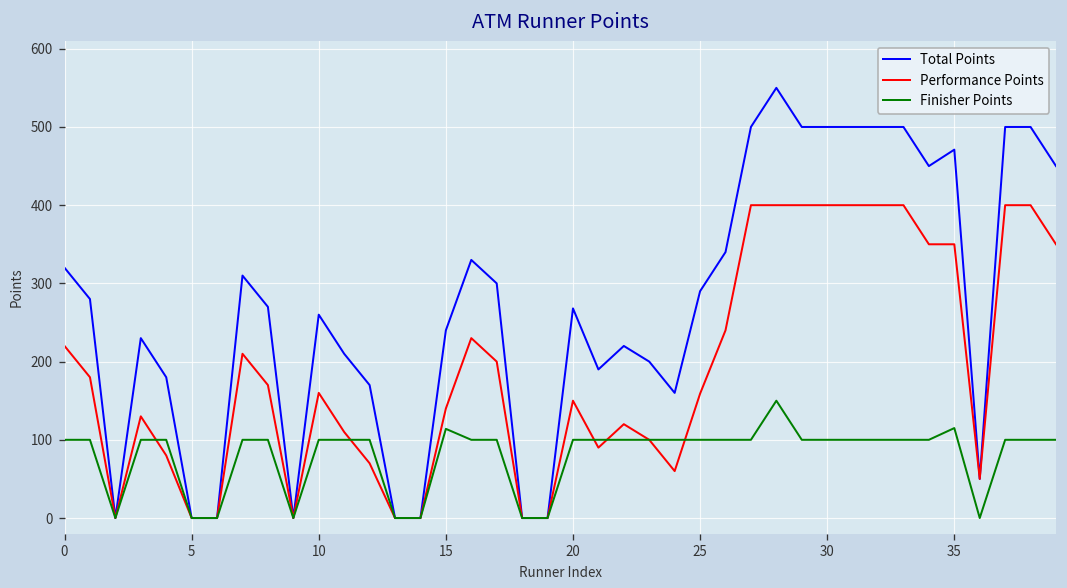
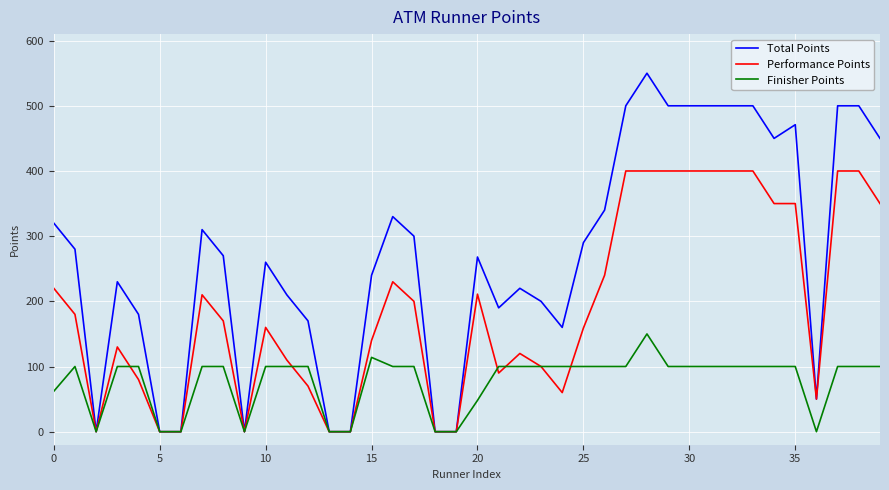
Finisher Points, 0: 100 -> 60
Performance Points, 20: 150 -> 210
Finisher Points, 20: 100 -> 50
Finisher Points, 35: 120 -> 100
